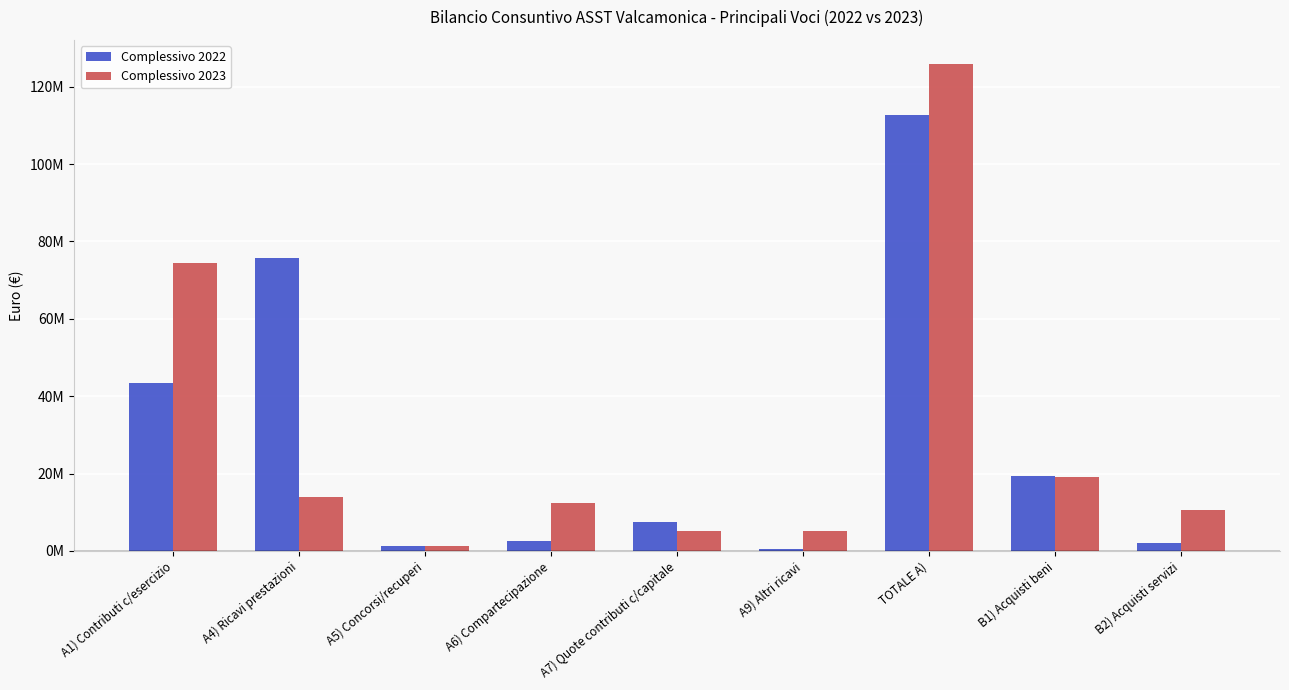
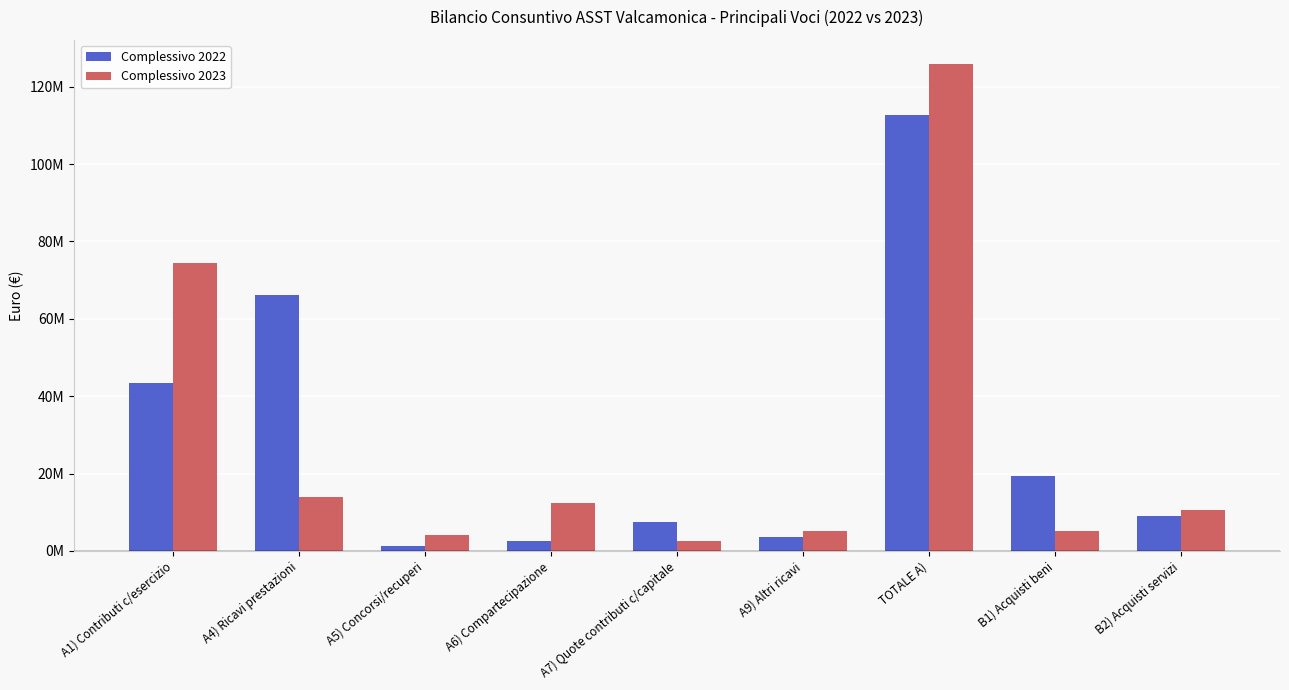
Complessivo 2022, A4) Ricavi prestazioni: 76000000 -> 66000000
Complessivo 2023, A5) Concorsi/recuperi: 1000000 -> 4000000
Complessivo 2023, A7) Quote contributi c/capitale: 5000000 -> 3000000
Complessivo 2022, A9) Altri ricavi: 1000000 -> 4000000
Complessivo 2023, B1) Acquisti beni: 19000000 -> 5000000
Complessivo 2022, B2) Acquisti servizi: 2000000 -> 9000000
